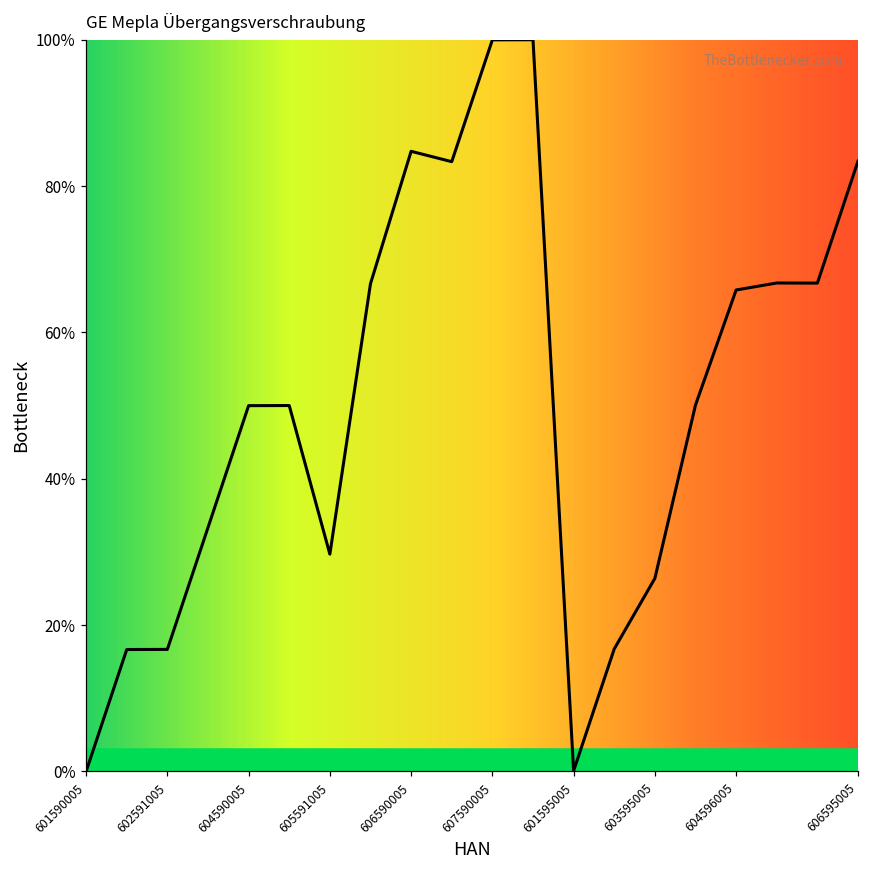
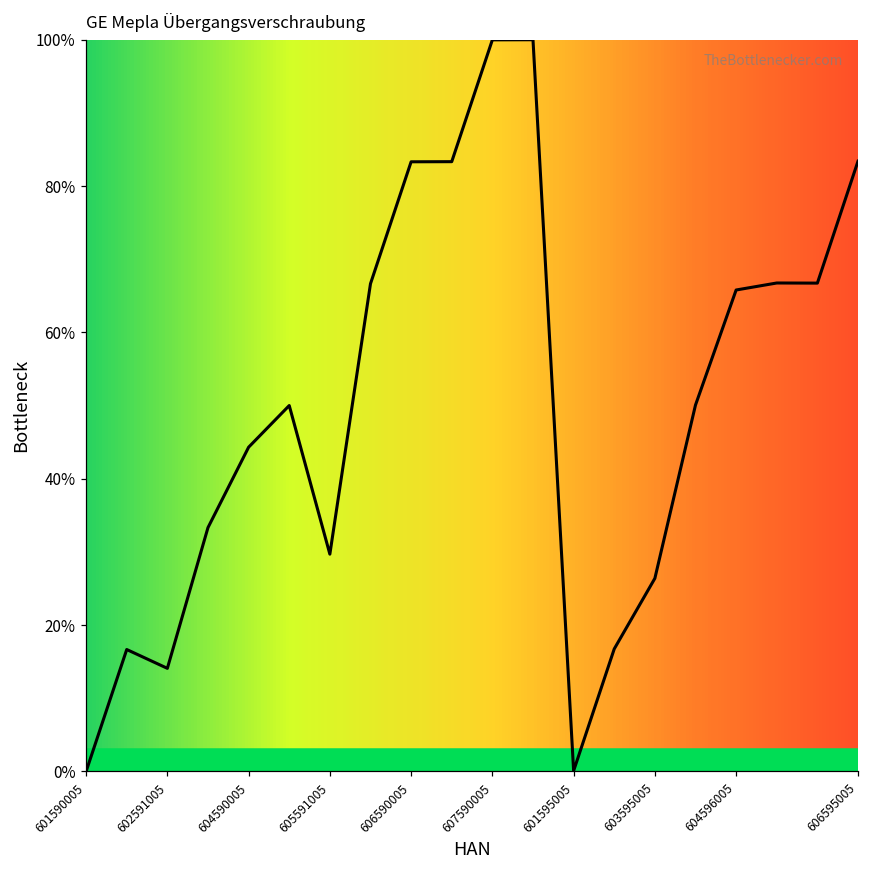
602591005: 17% -> 14%
604590005: 50% -> 44%
606590005: 85% -> 83%
